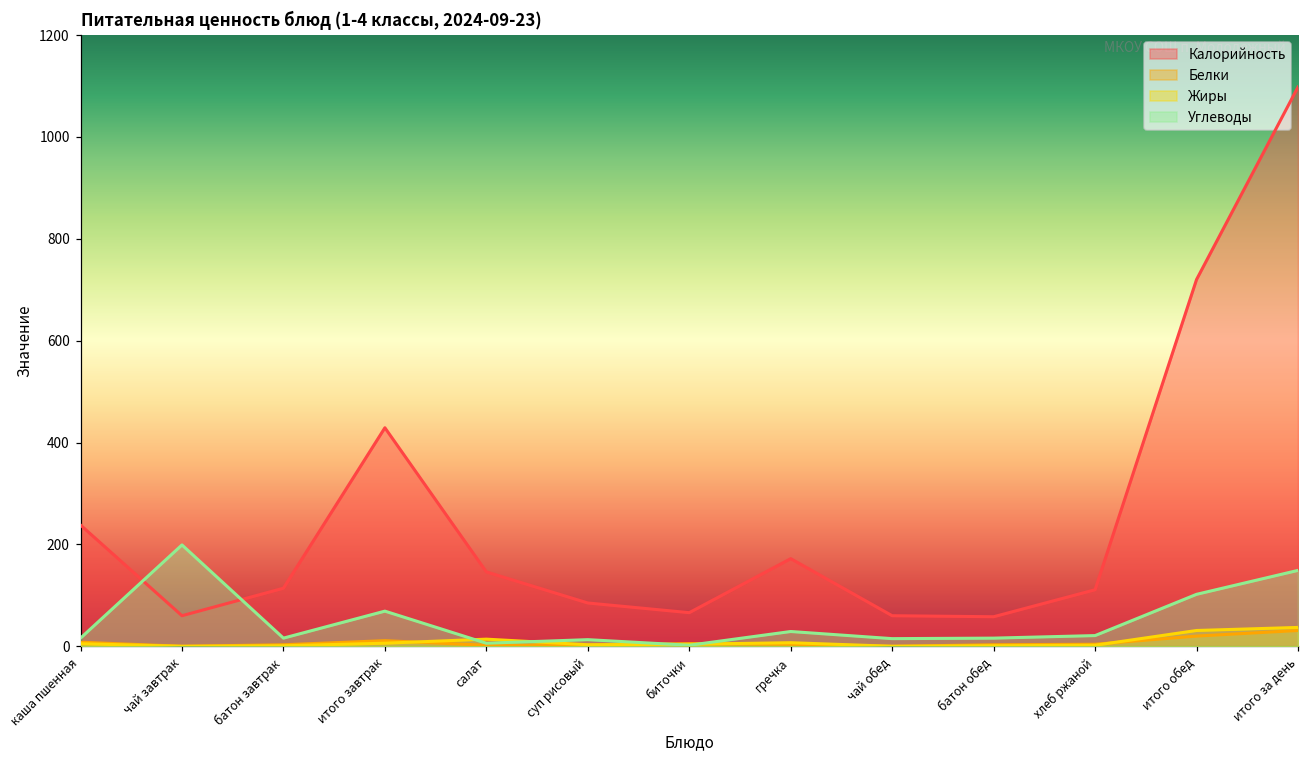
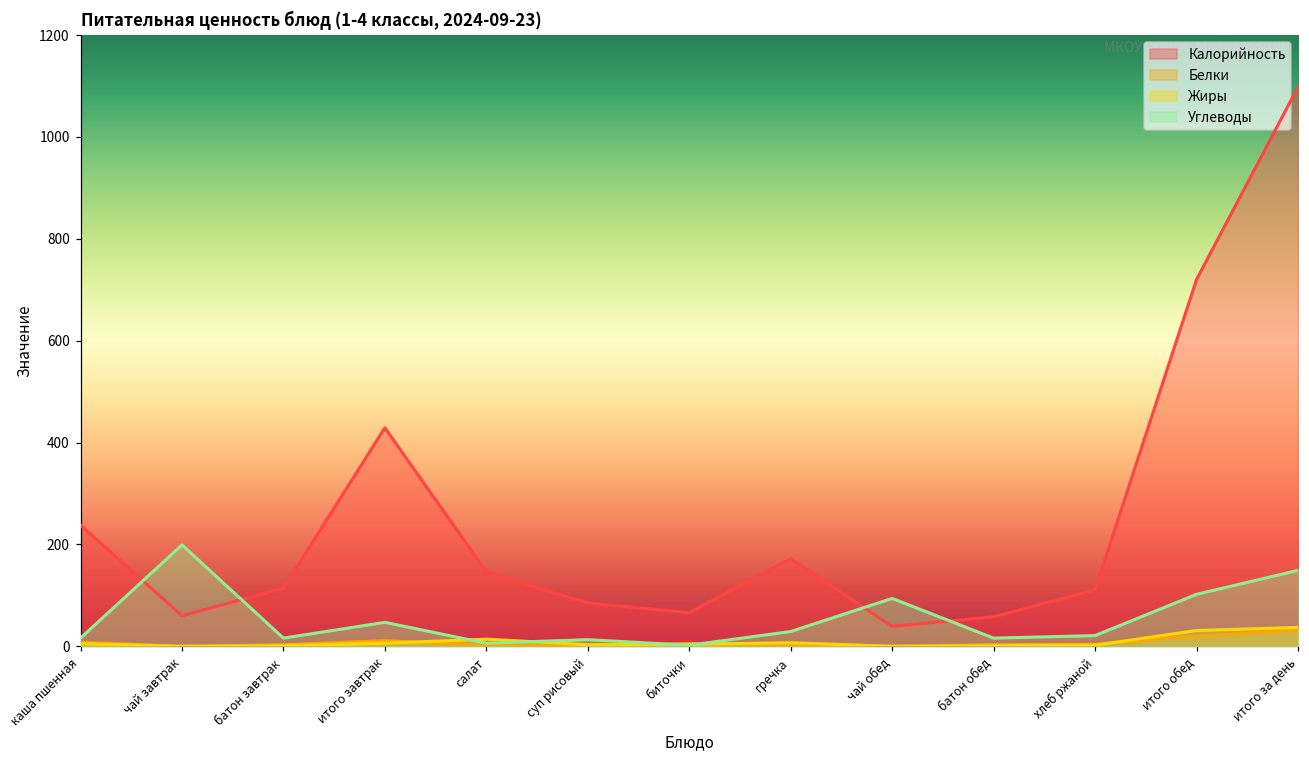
Углеводы, итого завтрак: 70 -> 50
Калорийность, чай обед: 60 -> 40
Углеводы, чай обед: 20 -> 90
